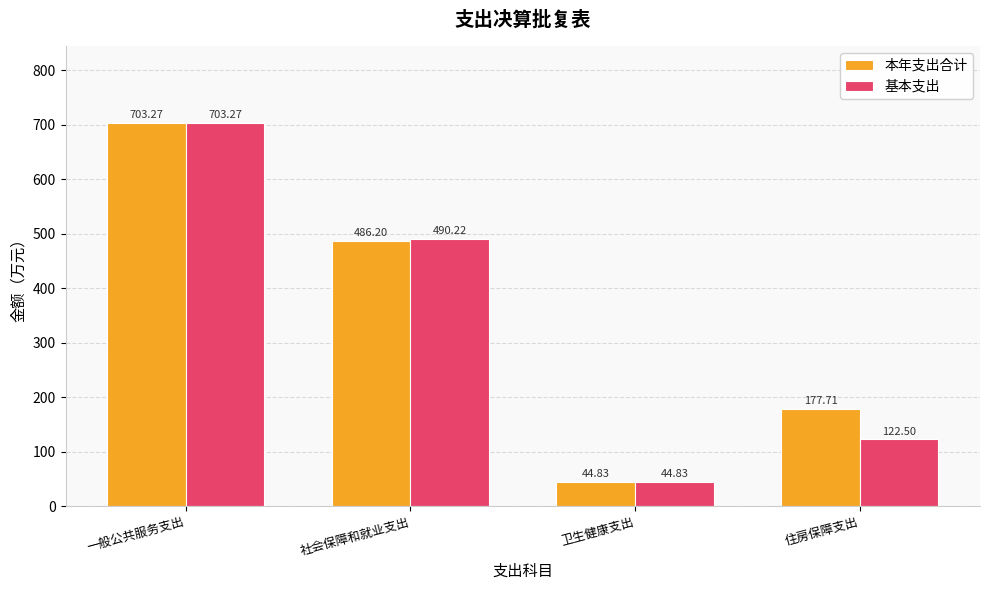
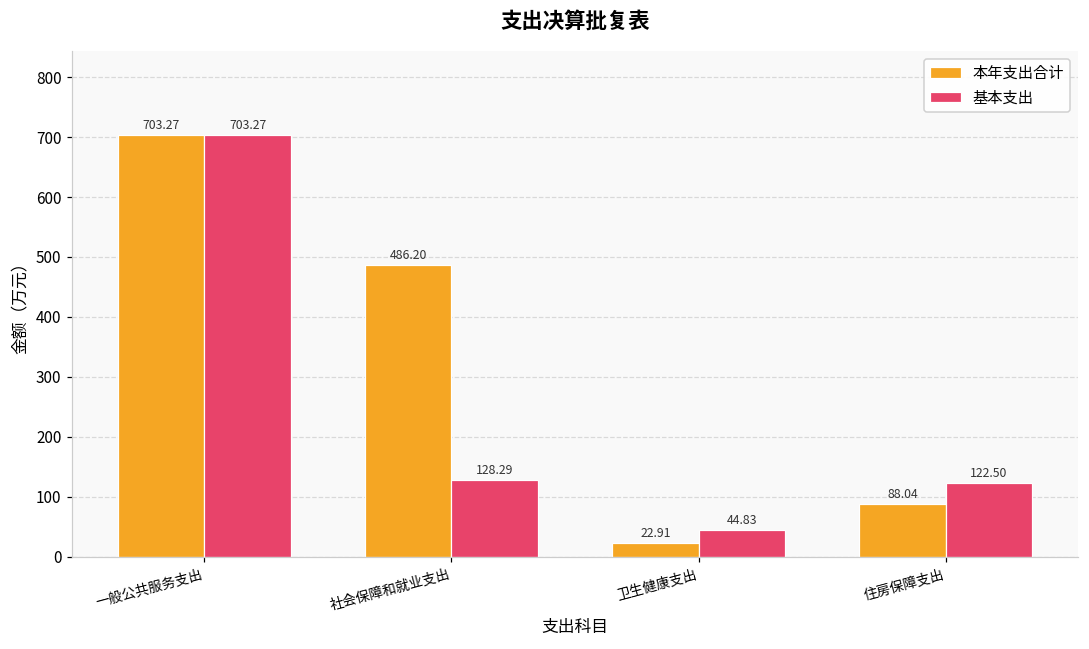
基本支出, 社会保障和就业支出: 490.22 -> 128.29
本年支出合计, 卫生健康支出: 44.83 -> 22.91
本年支出合计, 住房保障支出: 177.71 -> 88.04
